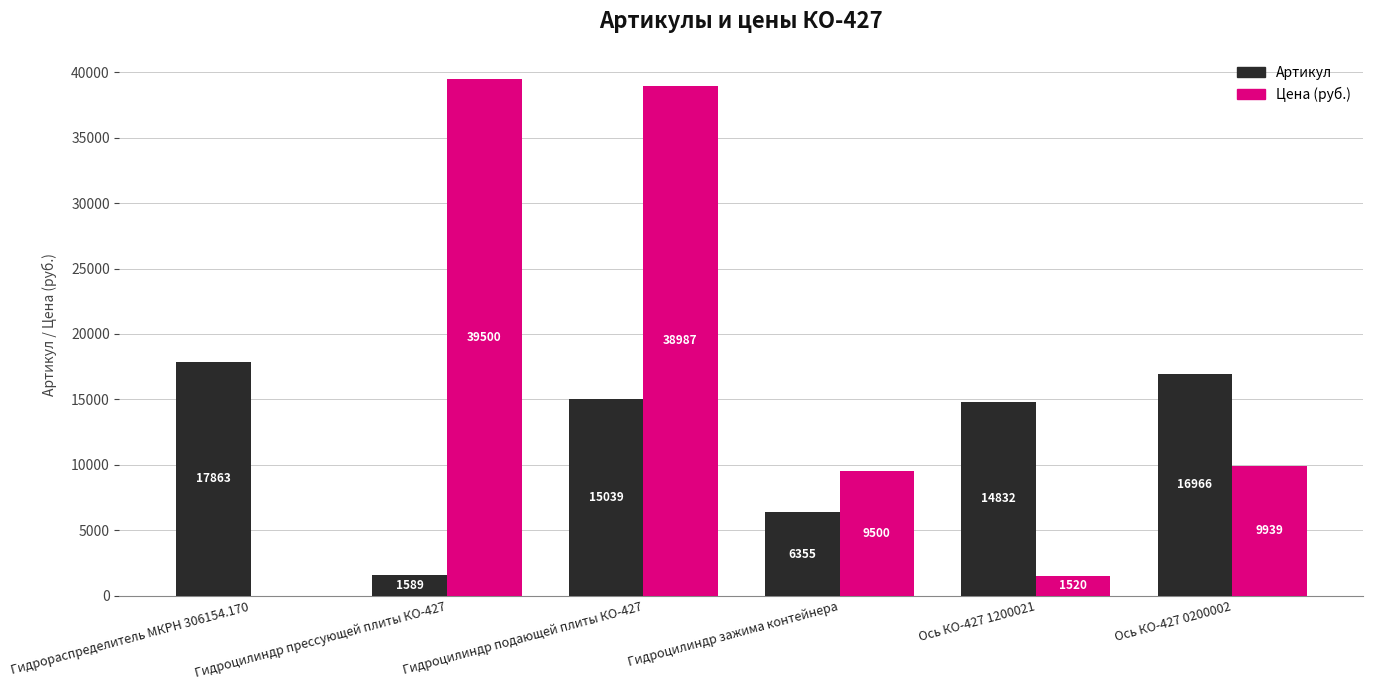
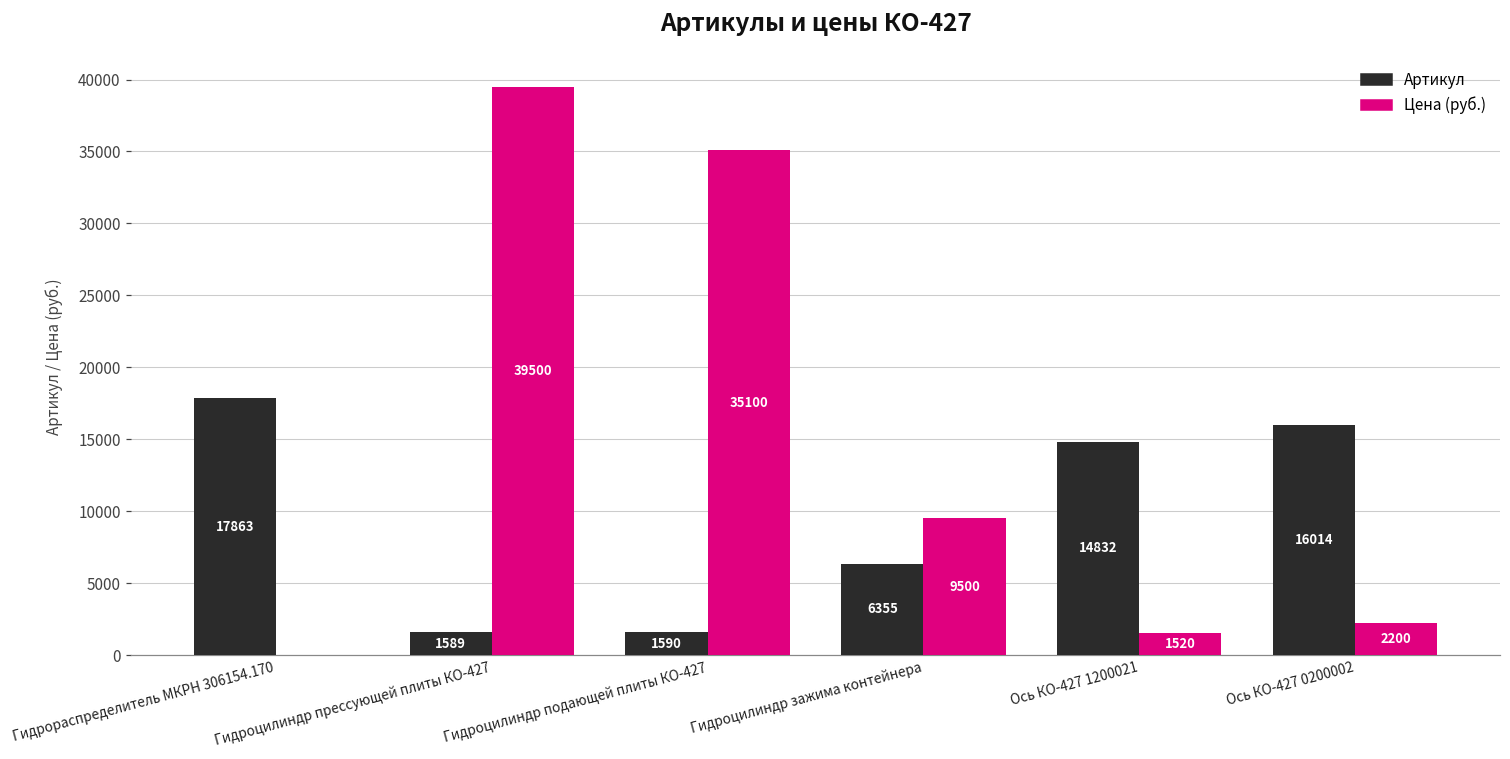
Артикул, Гидроцилиндр подающей плиты КО-427: 15039 -> 1590
Цена (руб.), Гидроцилиндр подающей плиты КО-427: 38987 -> 35100
Артикул, Ось КО-427 0200002: 16966 -> 16014
Цена (руб.), Ось КО-427 0200002: 9939 -> 2200
